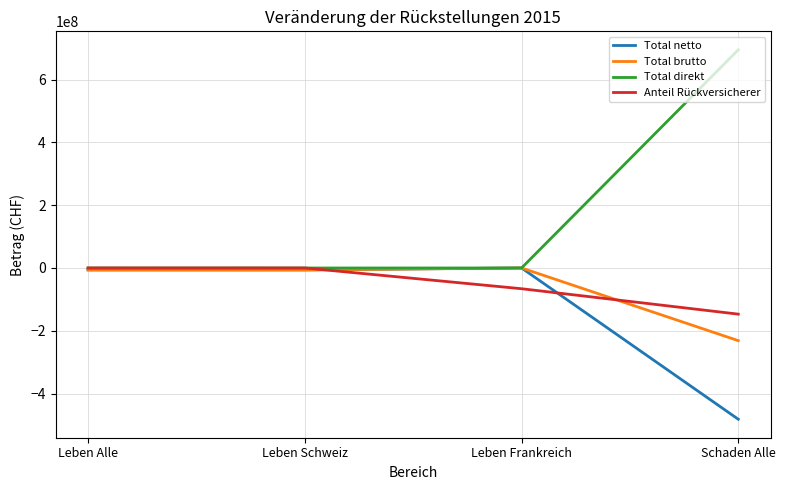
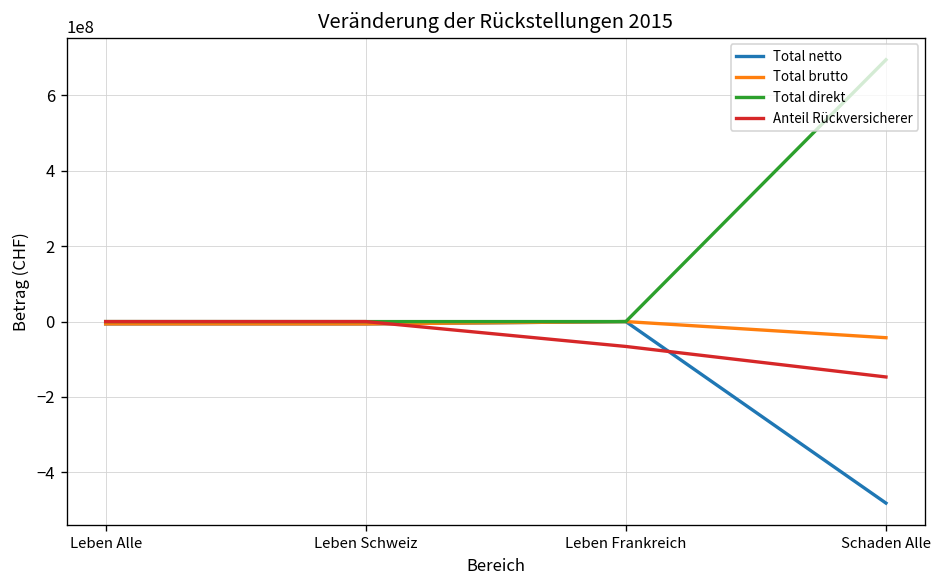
Total brutto, Schaden Alle: -230000000 -> -40000000
